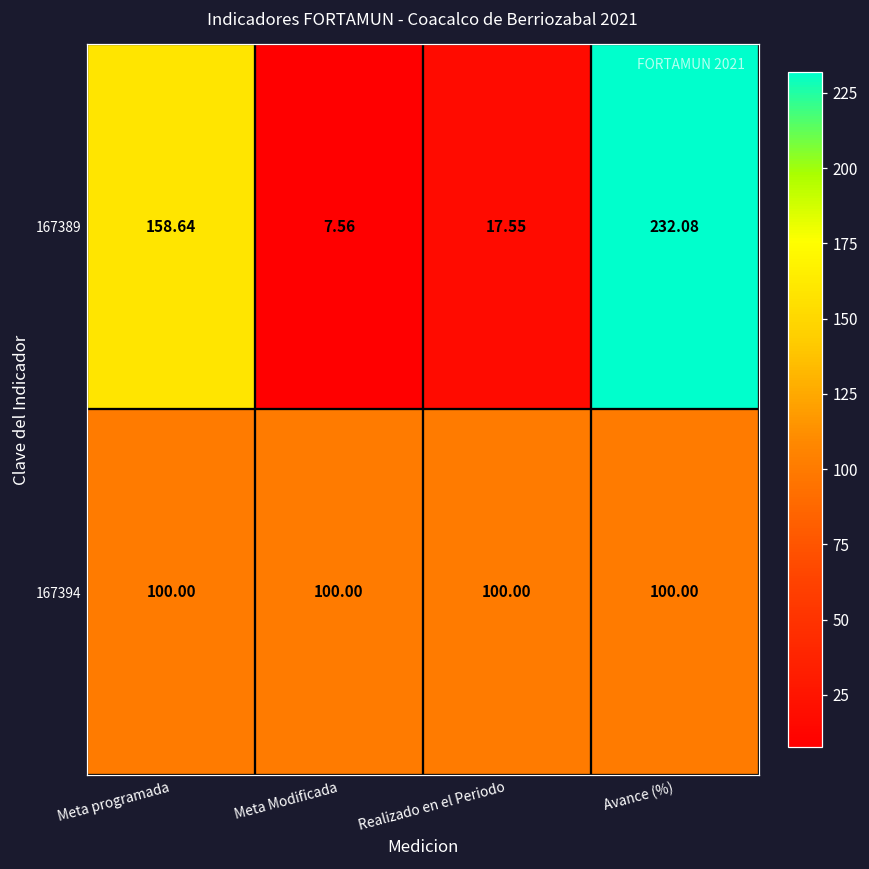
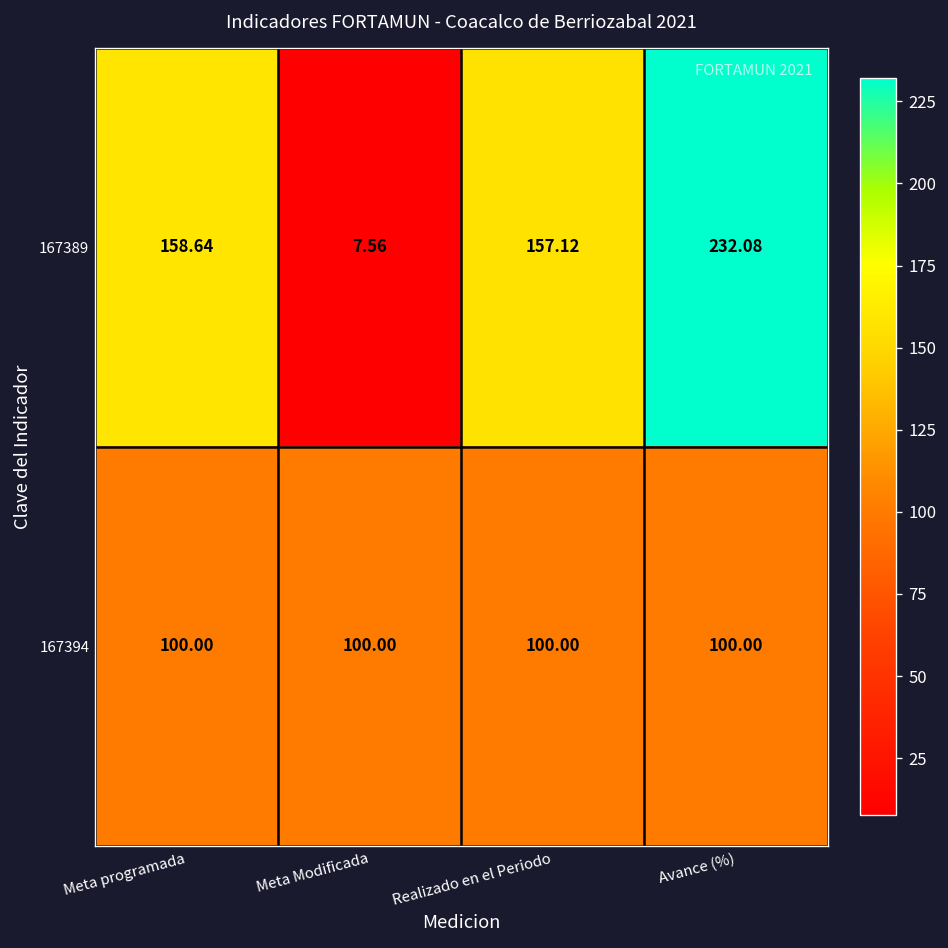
167389, Realizado en el Periodo: 17.55 -> 157.12
